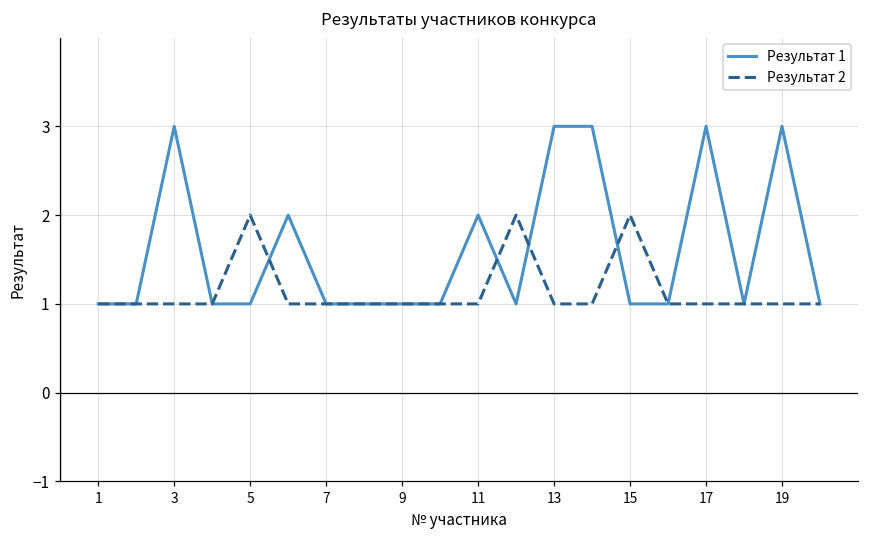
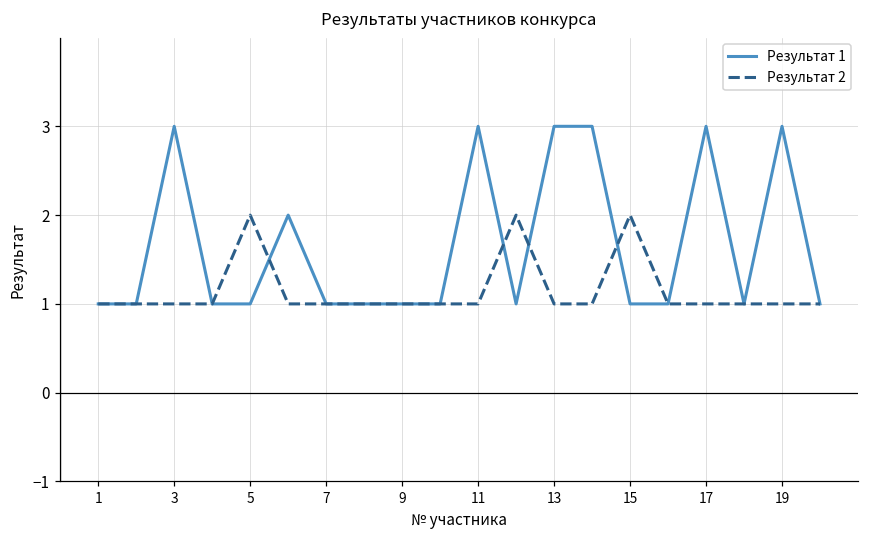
Результат 1, 11: 2 -> 3
